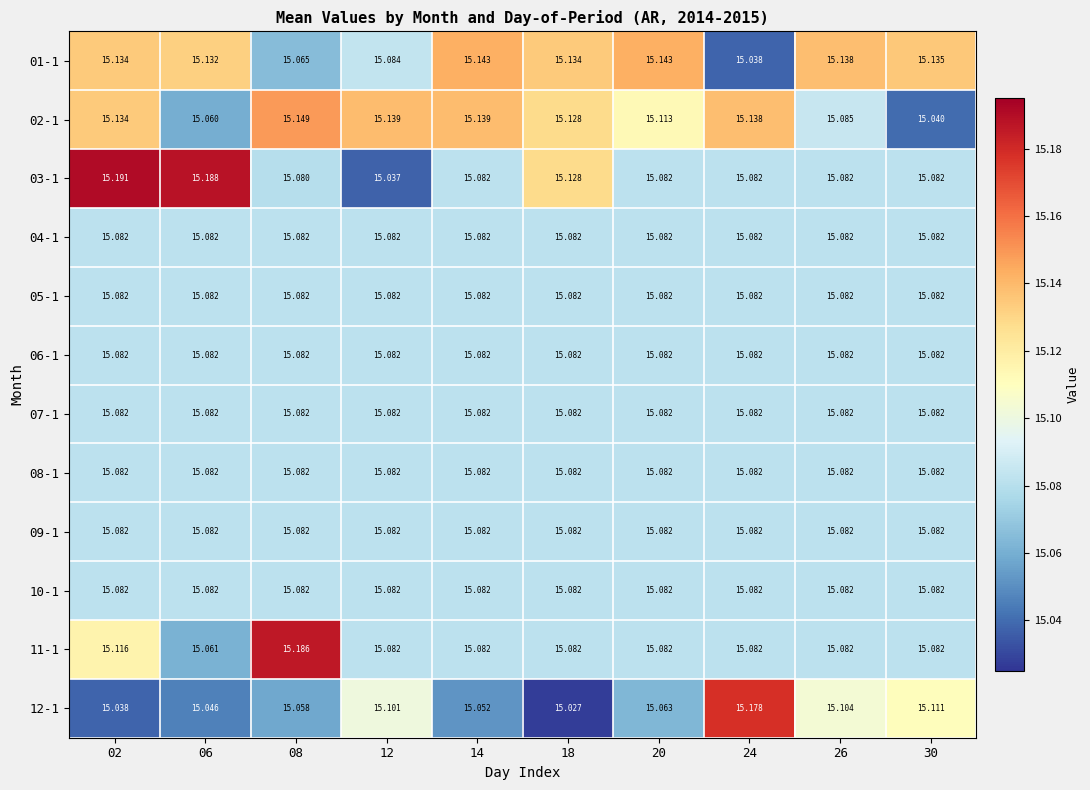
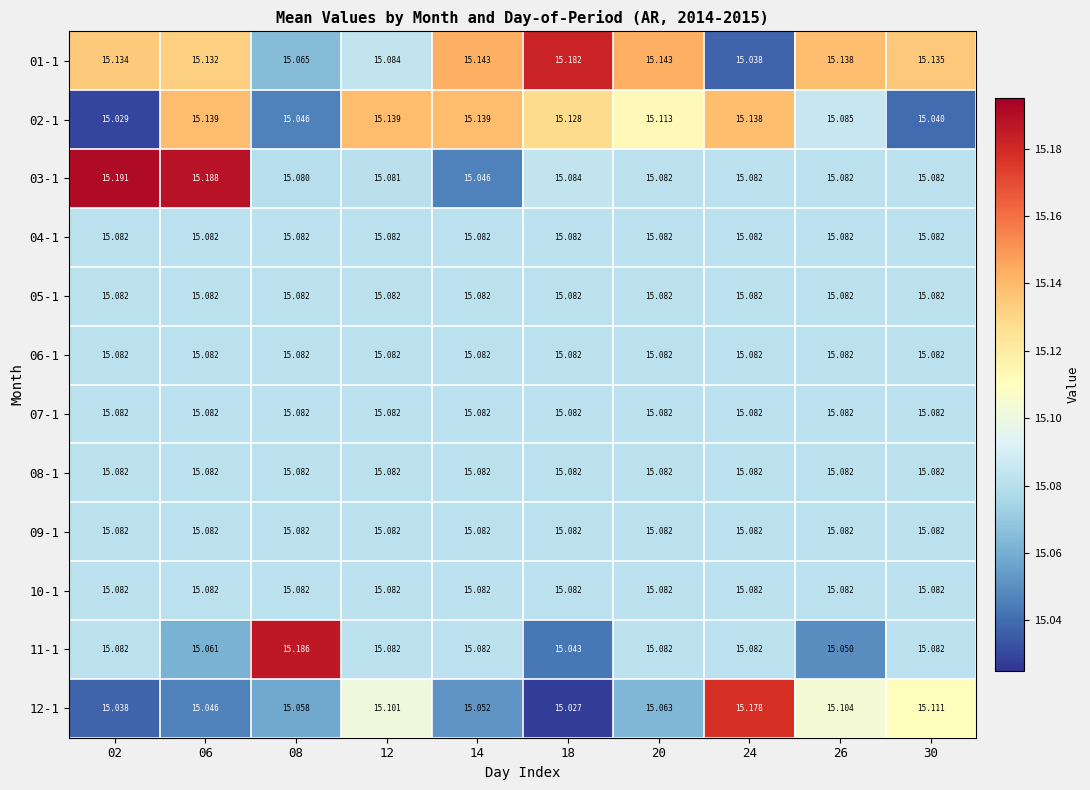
01-1, 18: 15.134 -> 15.182
02-1, 02: 15.134 -> 15.029
02-1, 06: 15.060 -> 15.139
02-1, 08: 15.149 -> 15.046
03-1, 12: 15.037 -> 15.081
03-1, 14: 15.082 -> 15.046
03-1, 18: 15.128 -> 15.084
11-1, 02: 15.116 -> 15.082
11-1, 18: 15.082 -> 15.043
11-1, 26: 15.082 -> 15.050
